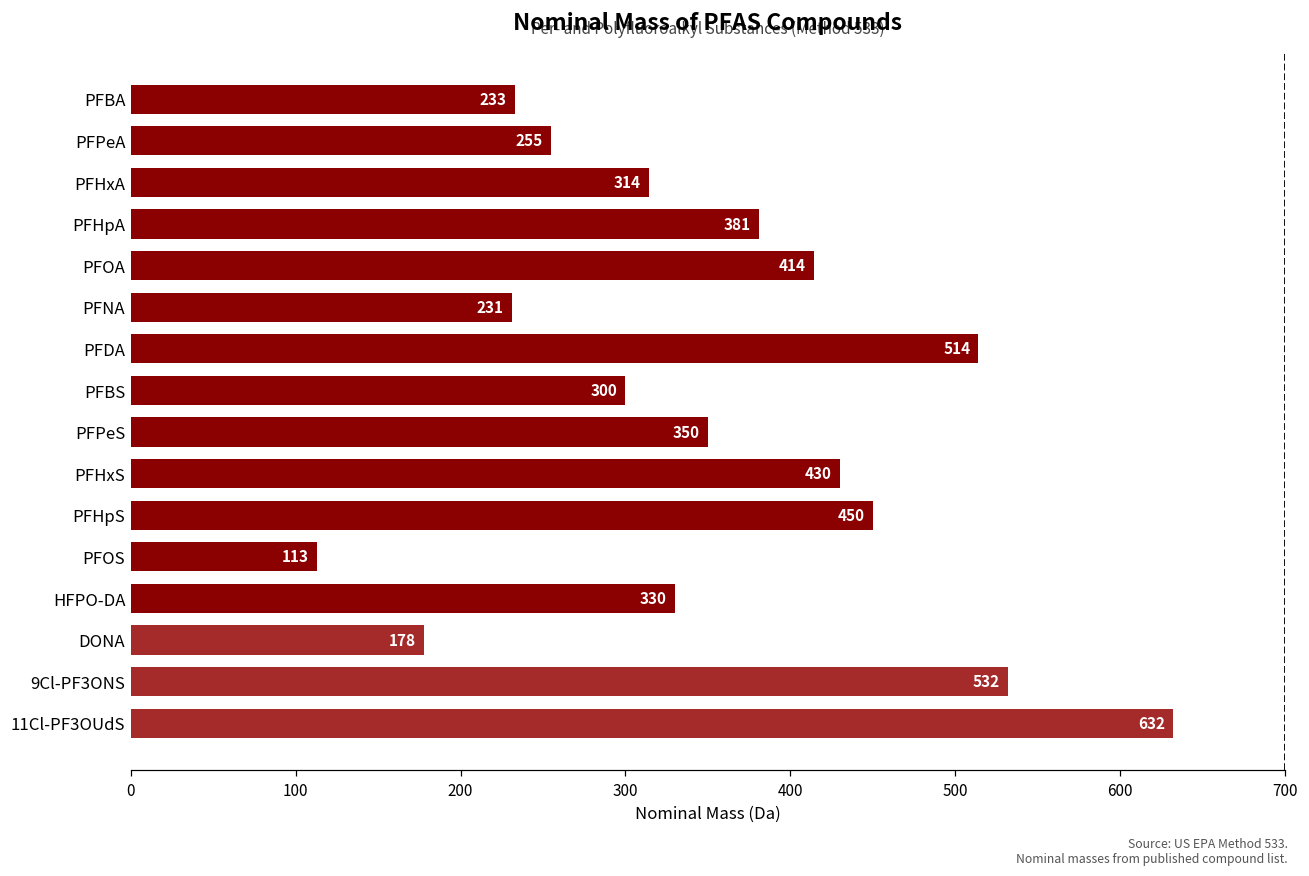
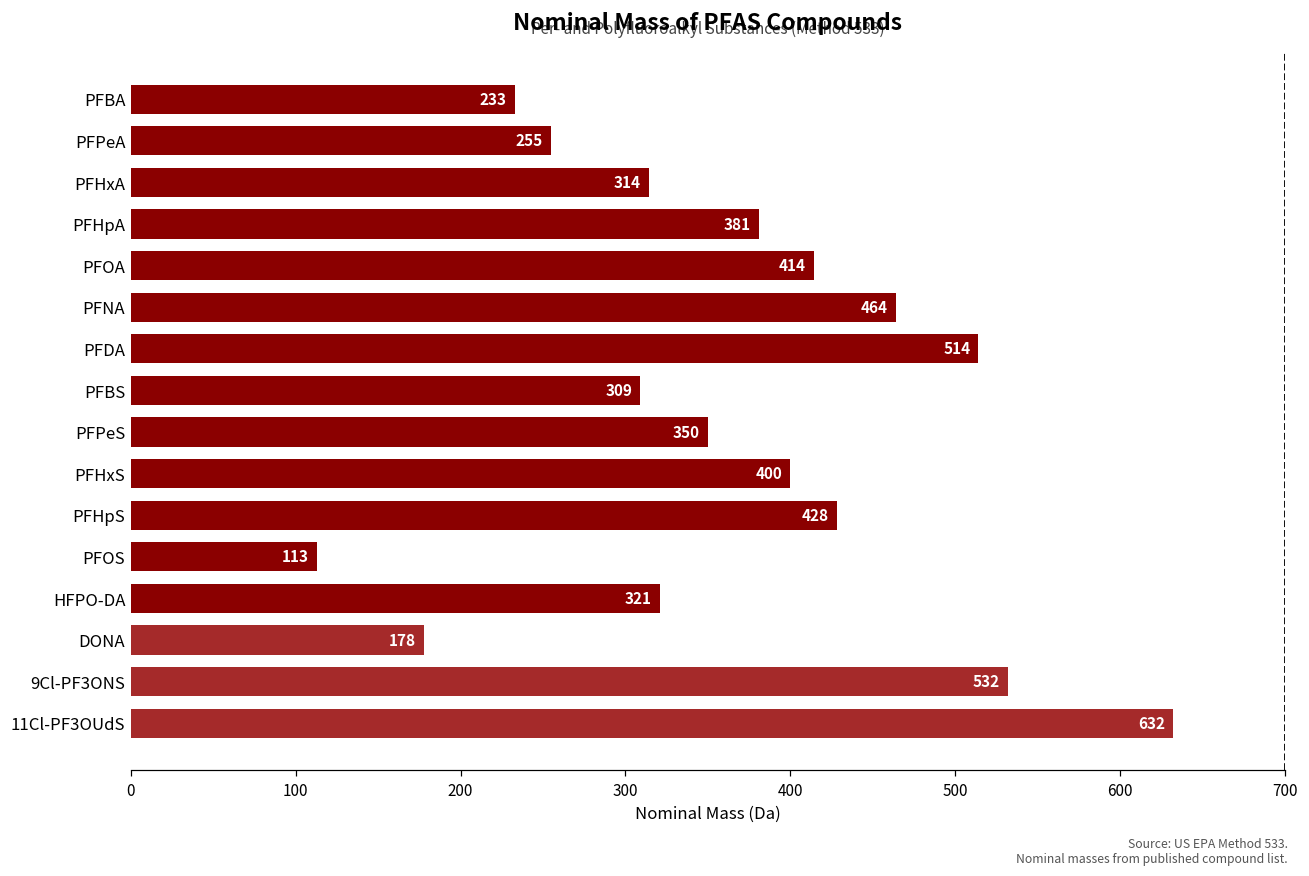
PFNA: 231 -> 464
PFBS: 300 -> 309
PFHxS: 430 -> 400
PFHpS: 450 -> 428
HFPO-DA: 330 -> 321
